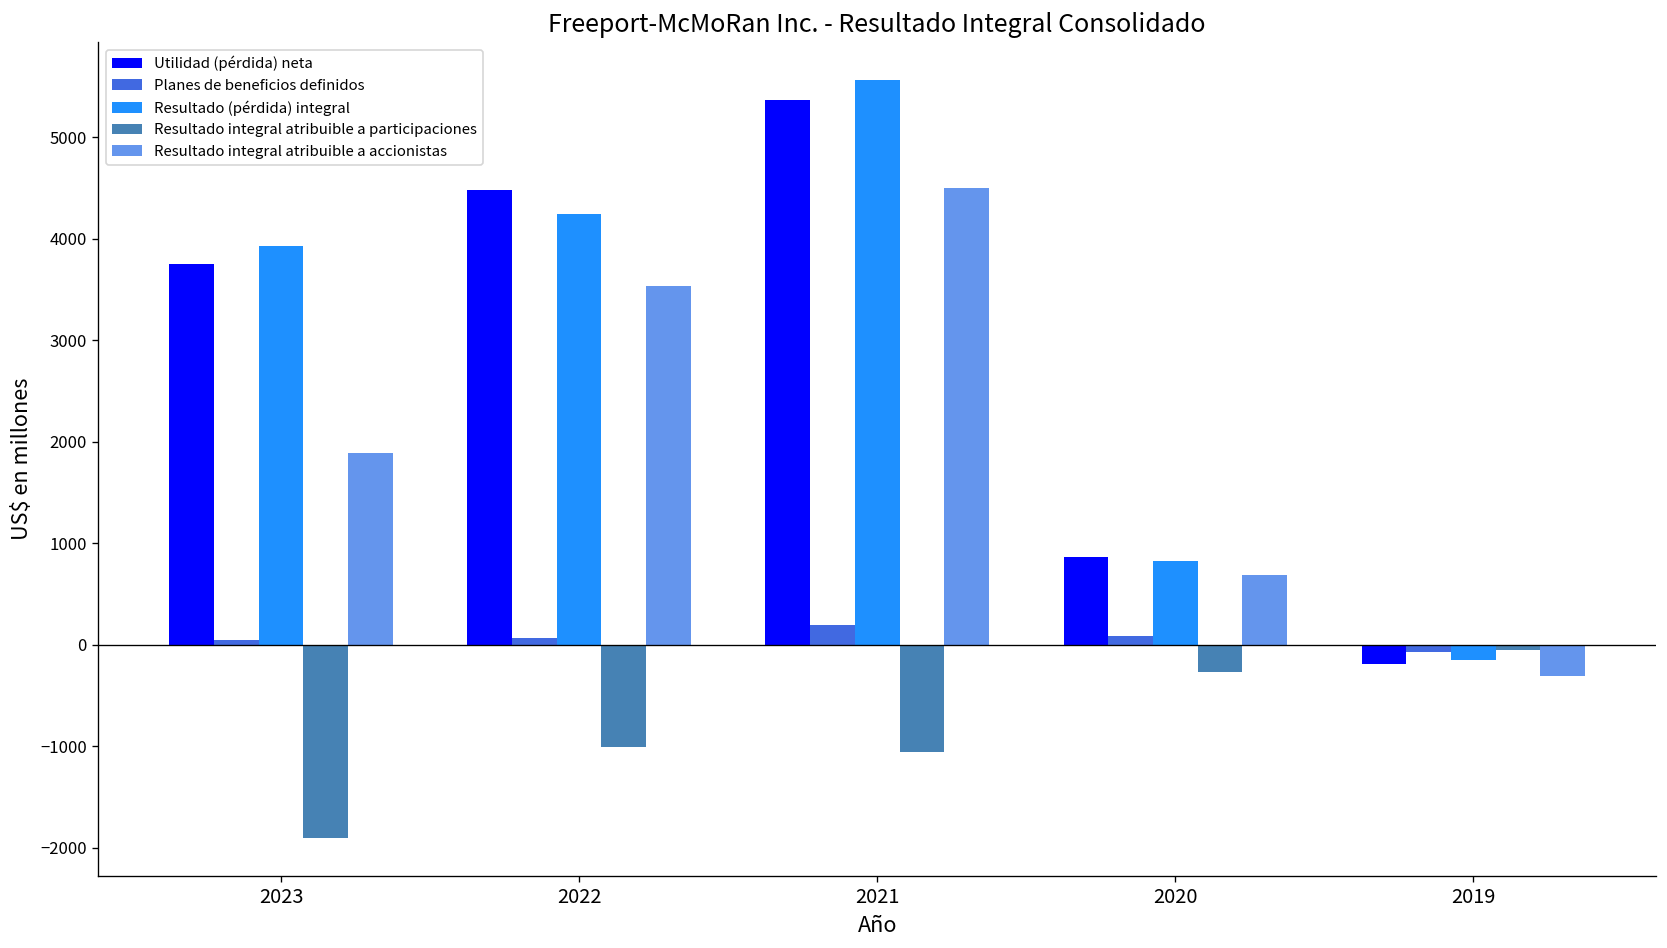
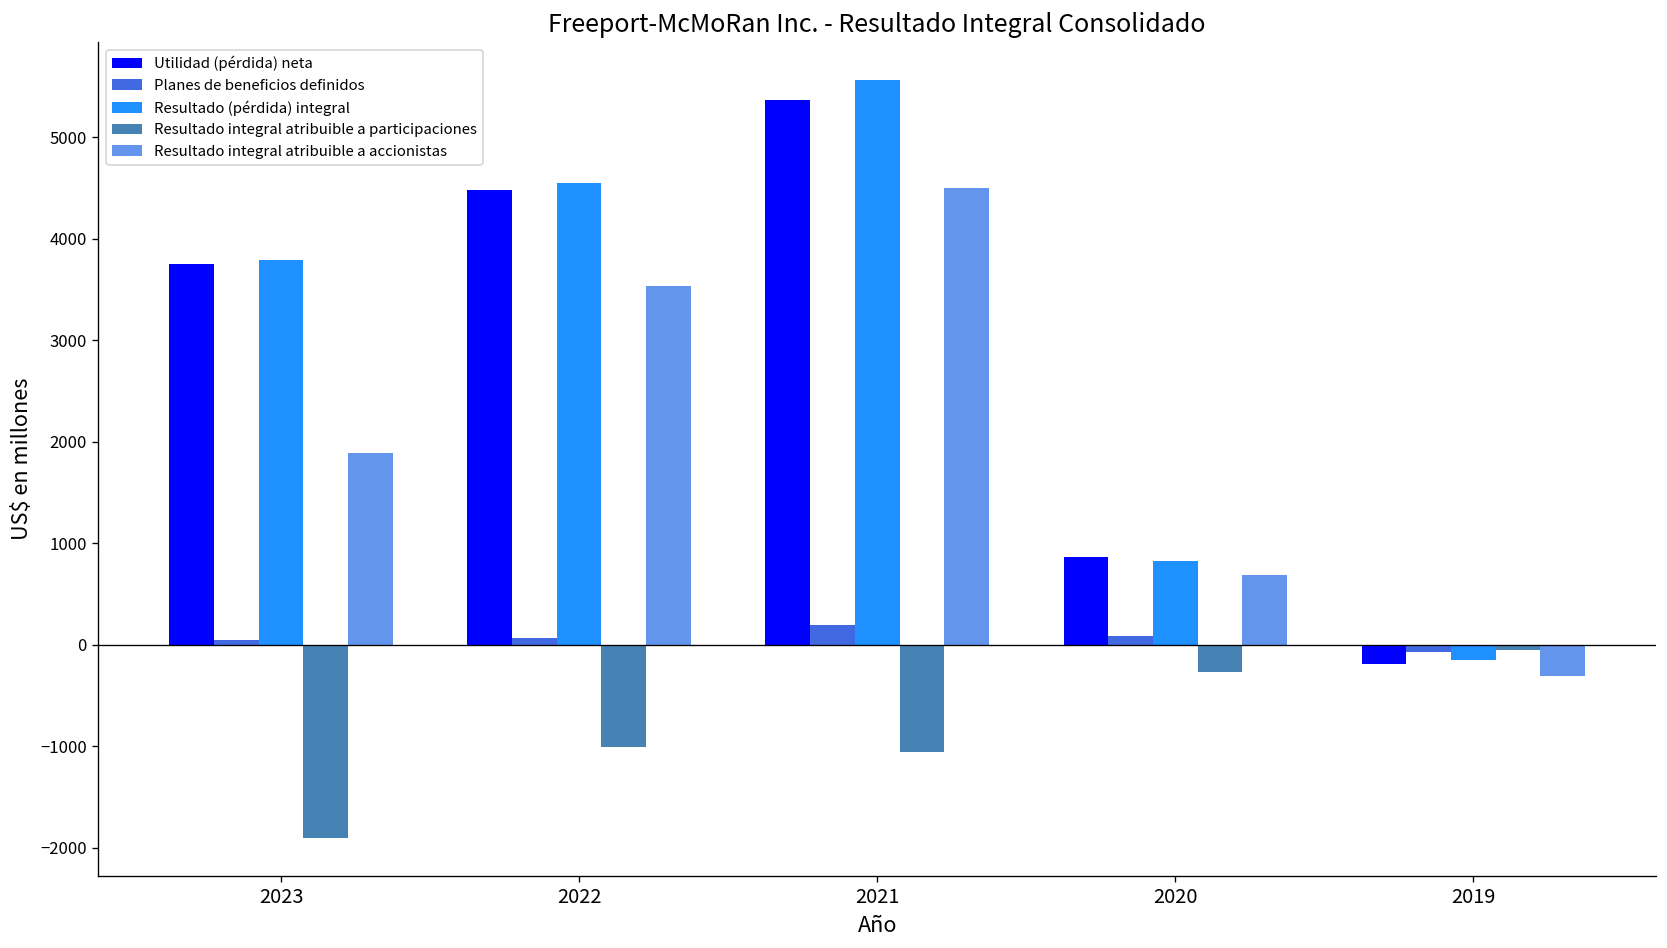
Resultado (pérdida) integral, 2023: 3900 -> 3800
Resultado (pérdida) integral, 2022: 4200 -> 4500
